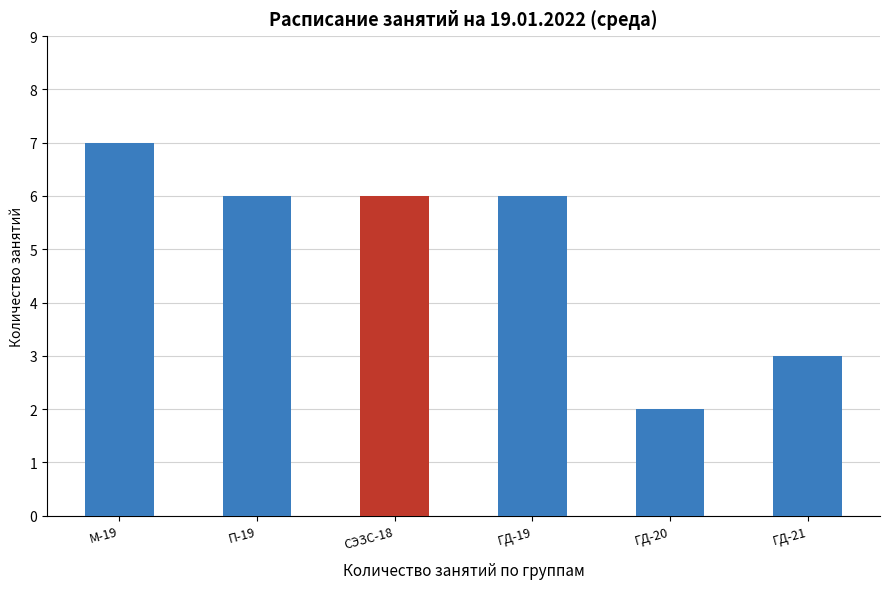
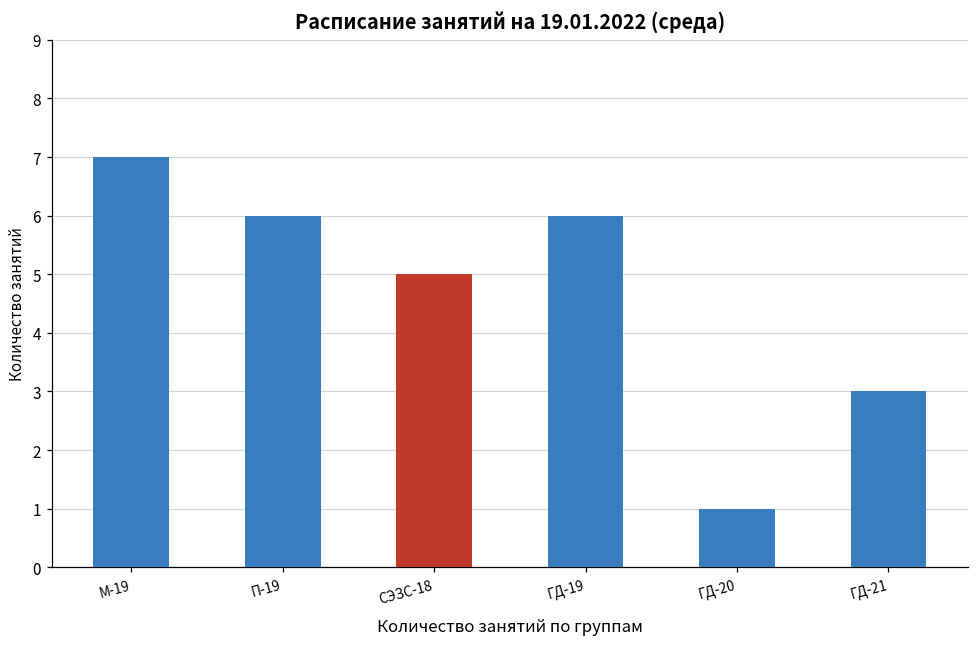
СЭЗС-18: 6 -> 5
ГД-20: 2 -> 1
